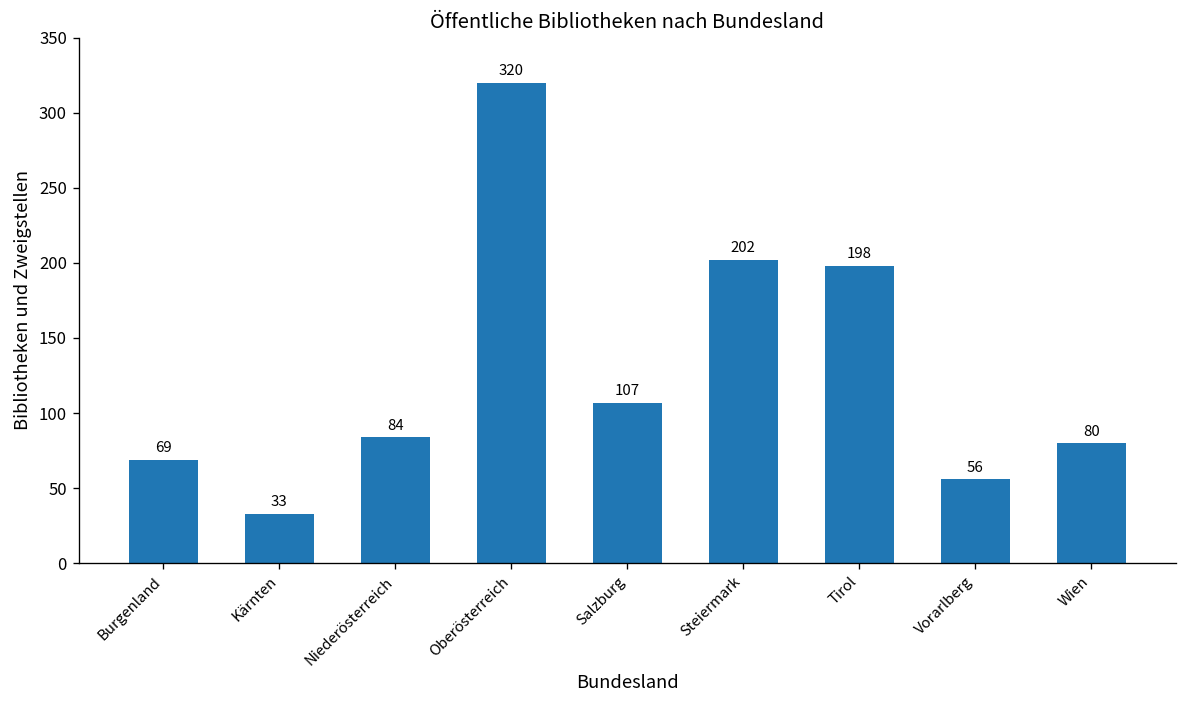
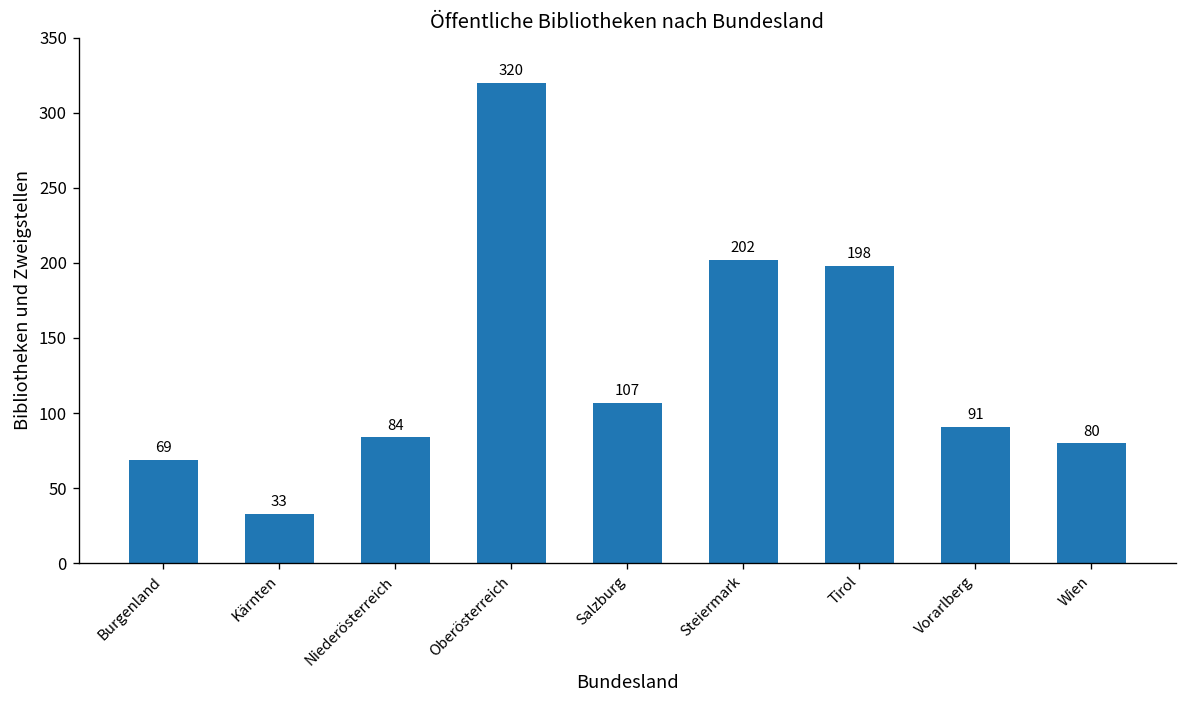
Vorarlberg: 56 -> 91
